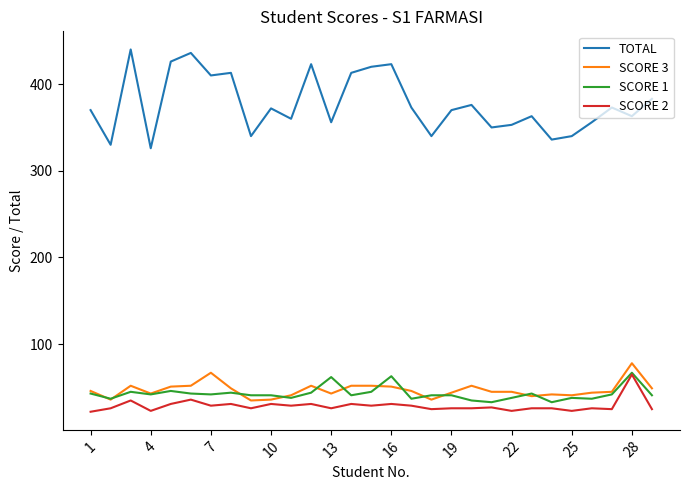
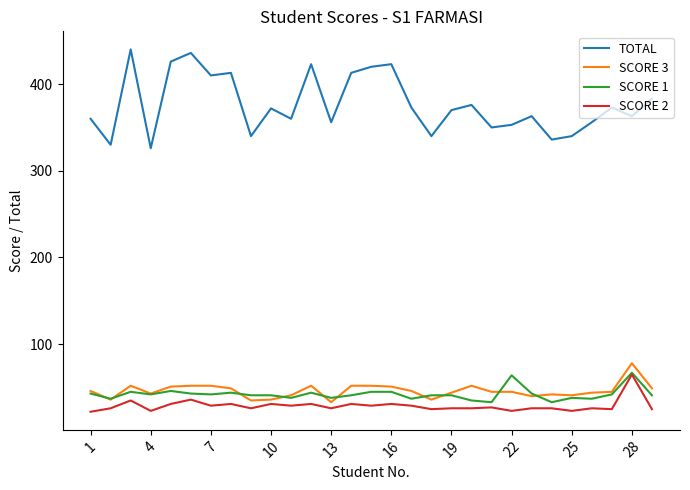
TOTAL, 1: 370 -> 360
SCORE 3, 7: 70 -> 50
SCORE 3, 13: 40 -> 30
SCORE 1, 13: 60 -> 40
SCORE 1, 16: 60 -> 50
SCORE 1, 22: 40 -> 60
